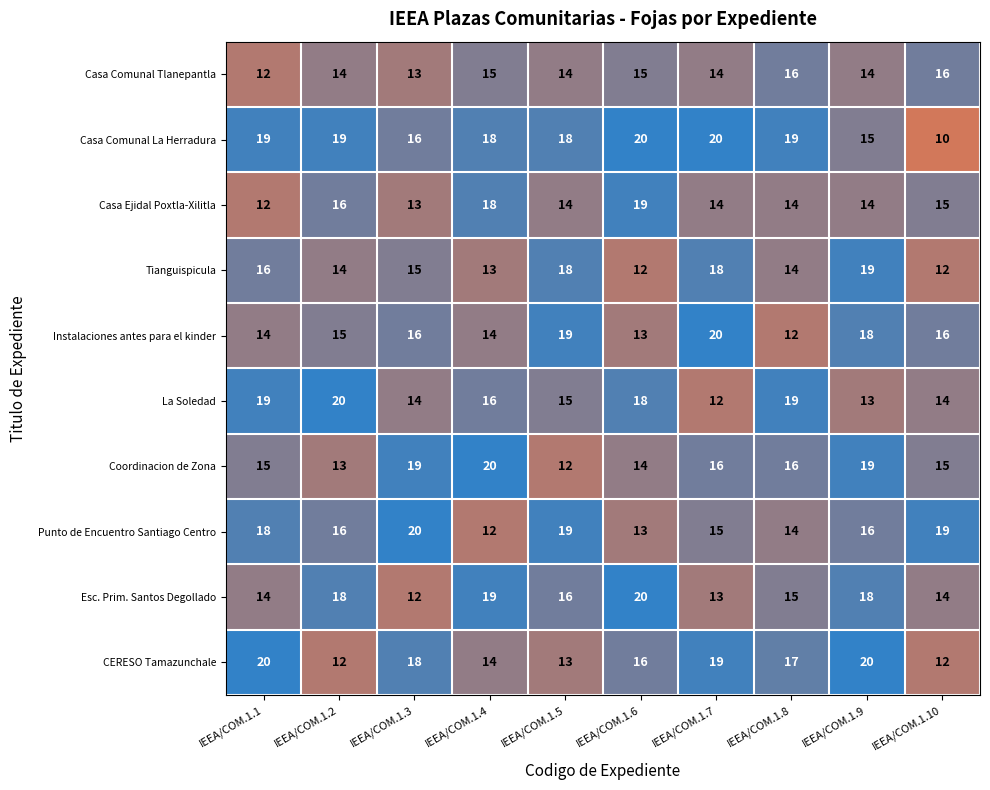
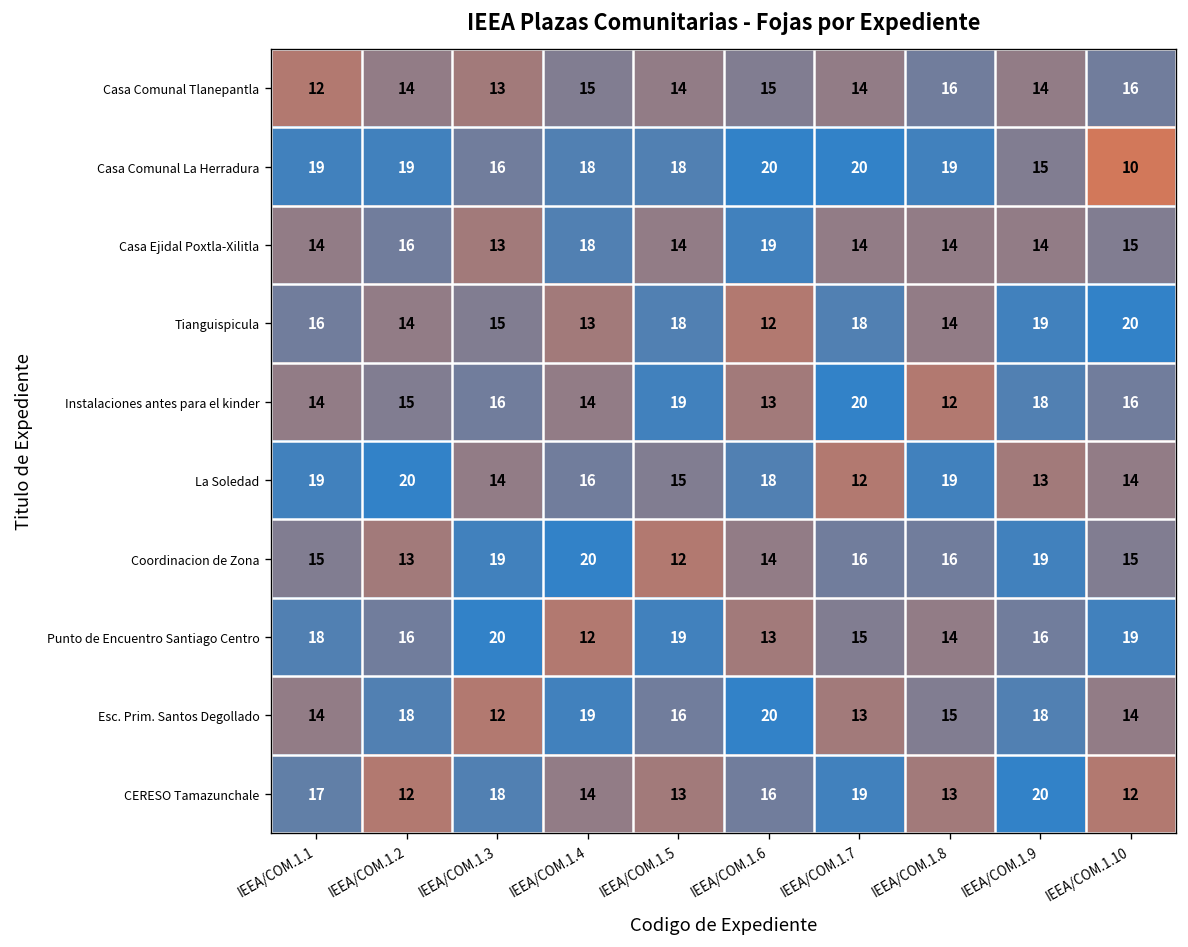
Casa Ejidal Poxtla-Xilitla, IEEA/COM.1.1: 12 -> 14
Tianguispicula, IEEA/COM.1.10: 12 -> 20
CERESO Tamazunchale, IEEA/COM.1.1: 20 -> 17
CERESO Tamazunchale, IEEA/COM.1.8: 17 -> 13
